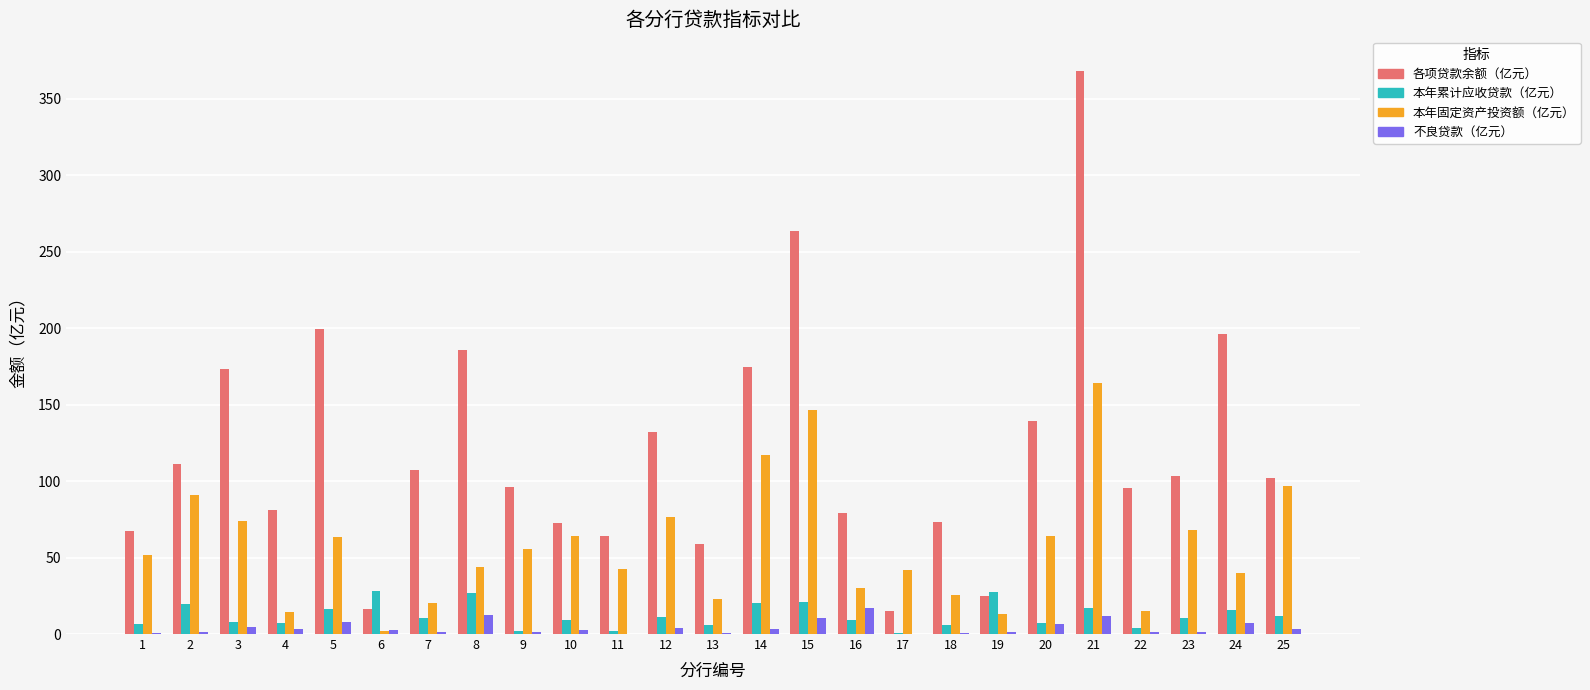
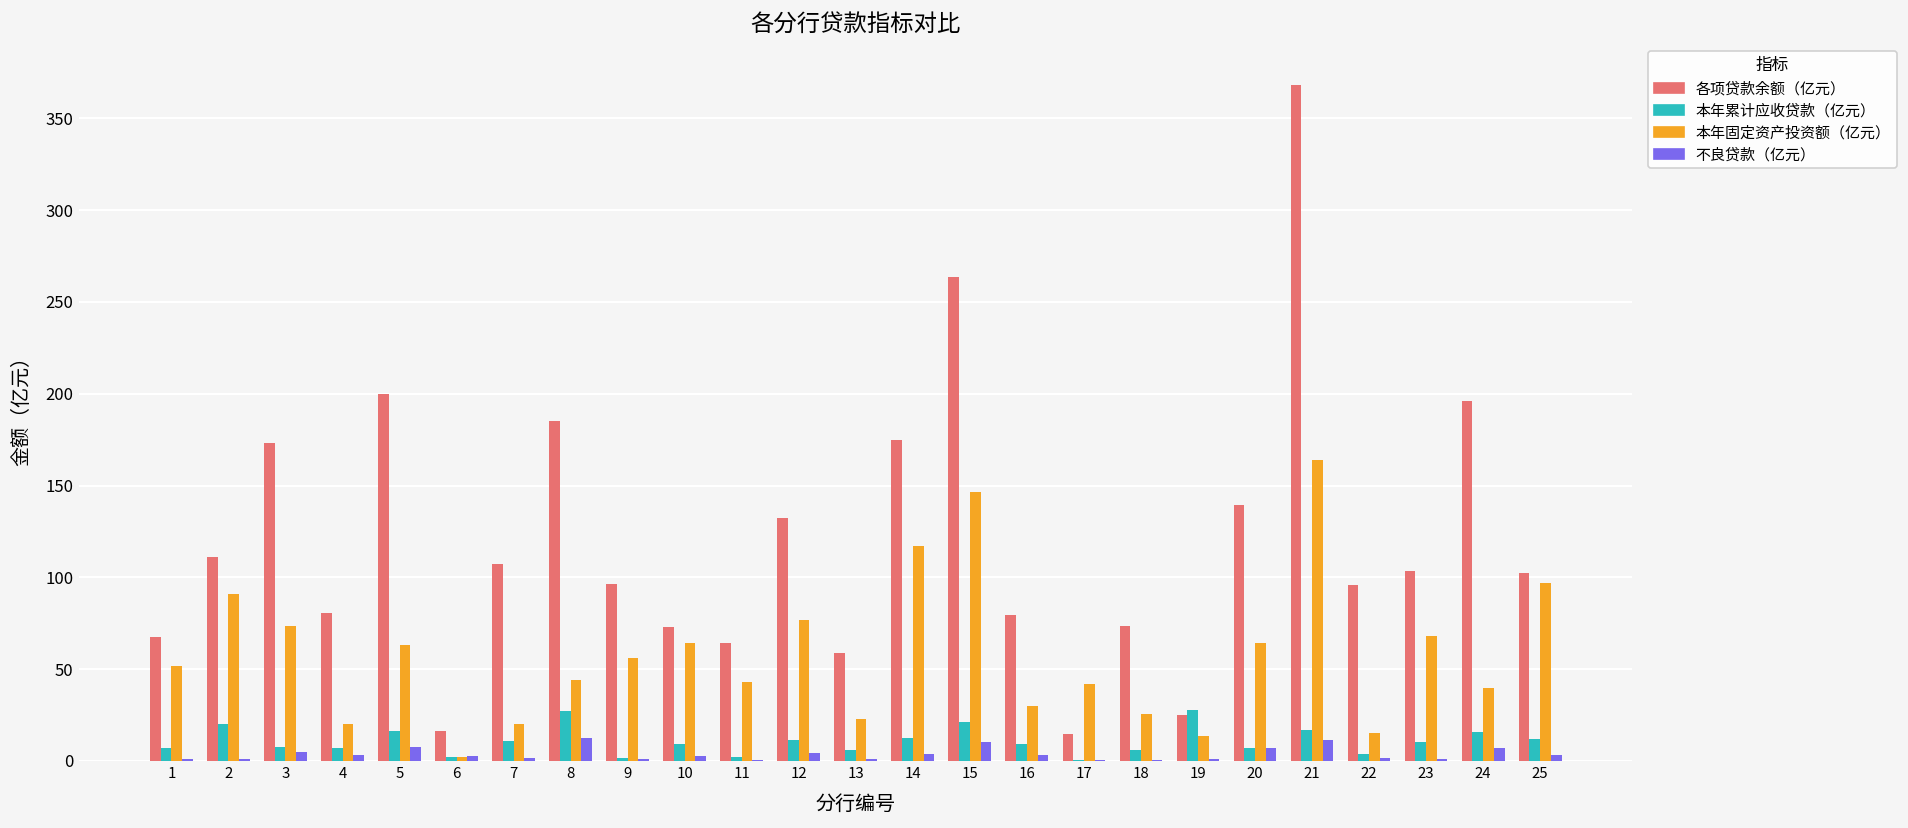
本年固定资产投资额（亿元）, 4: 15 -> 20
本年累计应收贷款（亿元）, 6: 28 -> 2
本年累计应收贷款（亿元）, 14: 20 -> 13
不良贷款（亿元）, 16: 17 -> 3
